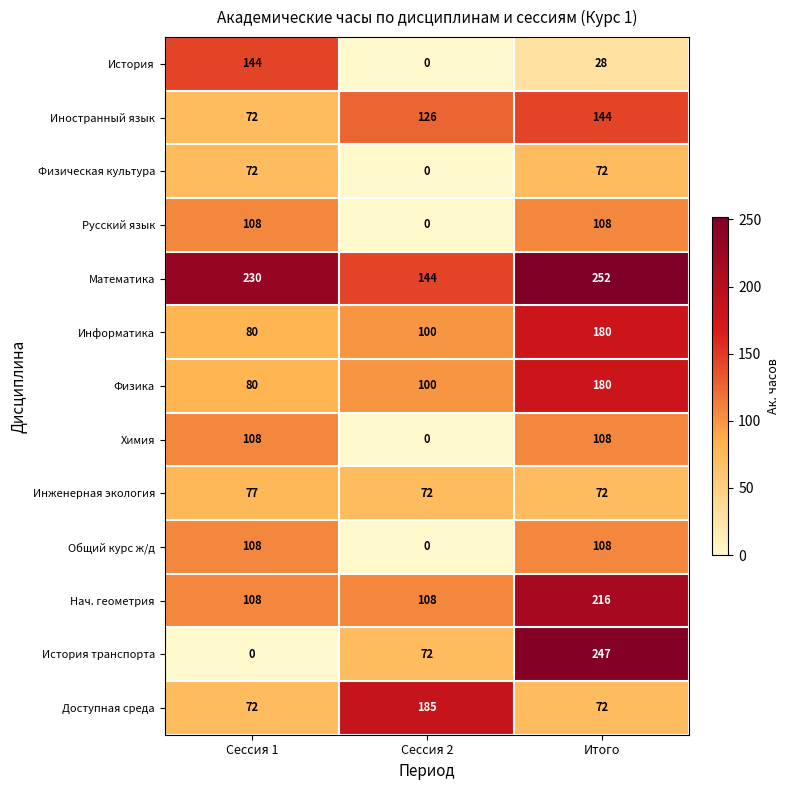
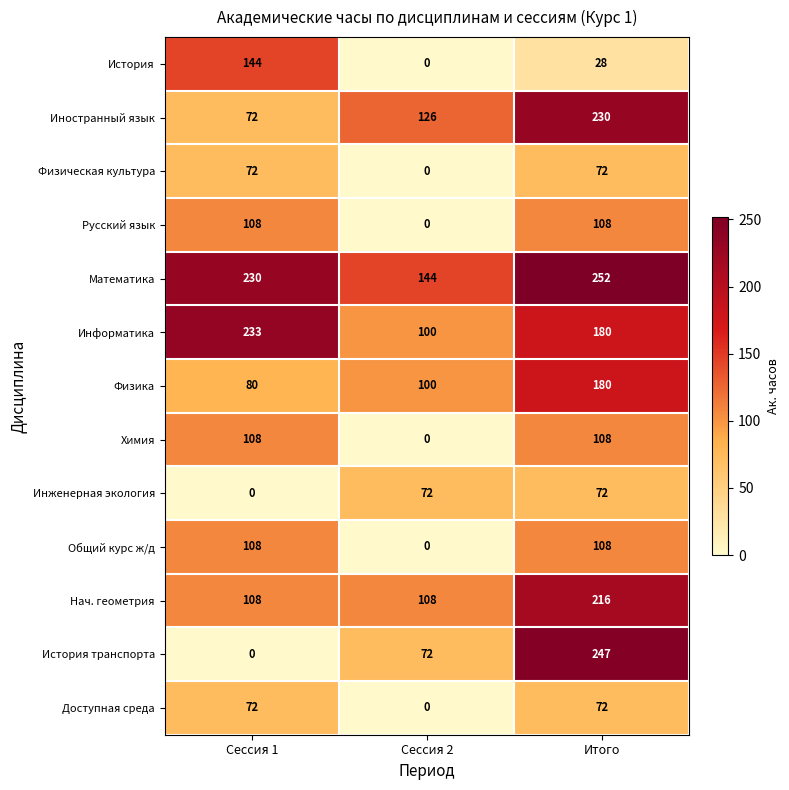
Иностранный язык, Итого: 144 -> 230
Информатика, Сессия 1: 80 -> 233
Инженерная экология, Сессия 1: 77 -> 0
Доступная среда, Сессия 2: 185 -> 0
